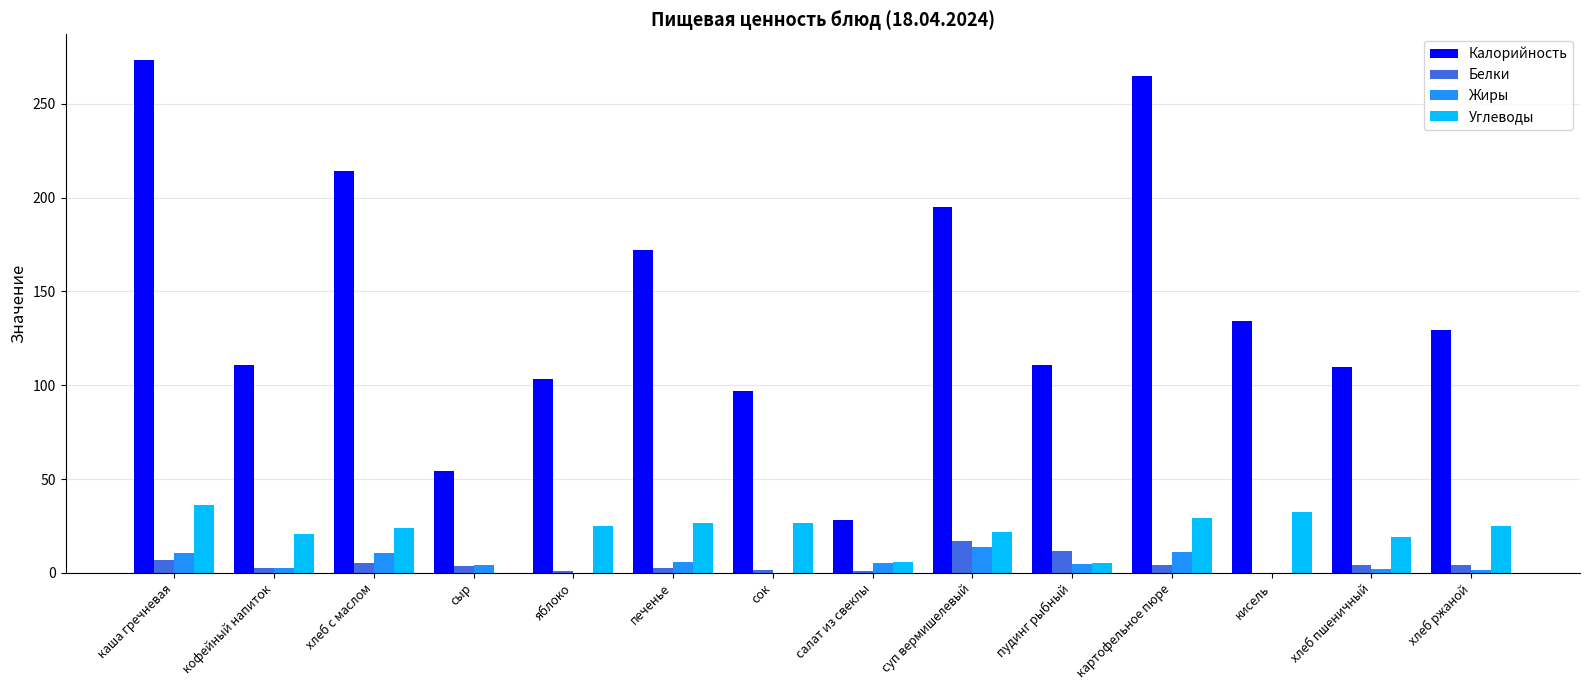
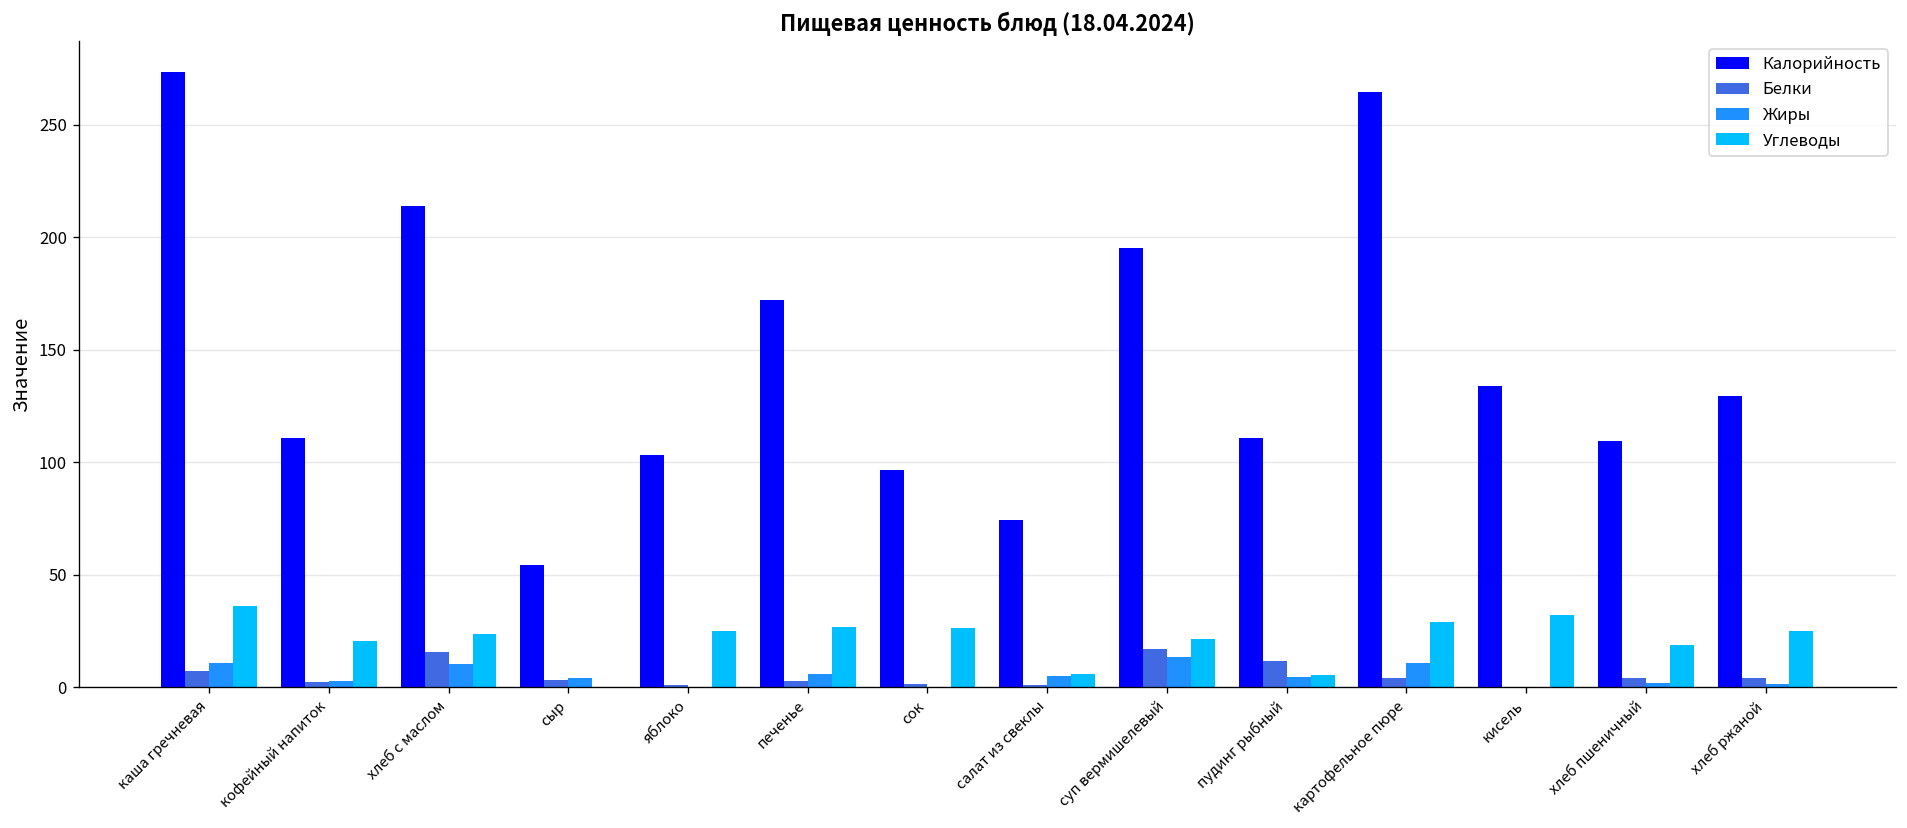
Белки, хлеб с маслом: 5 -> 16
Калорийность, салат из свеклы: 28 -> 74
